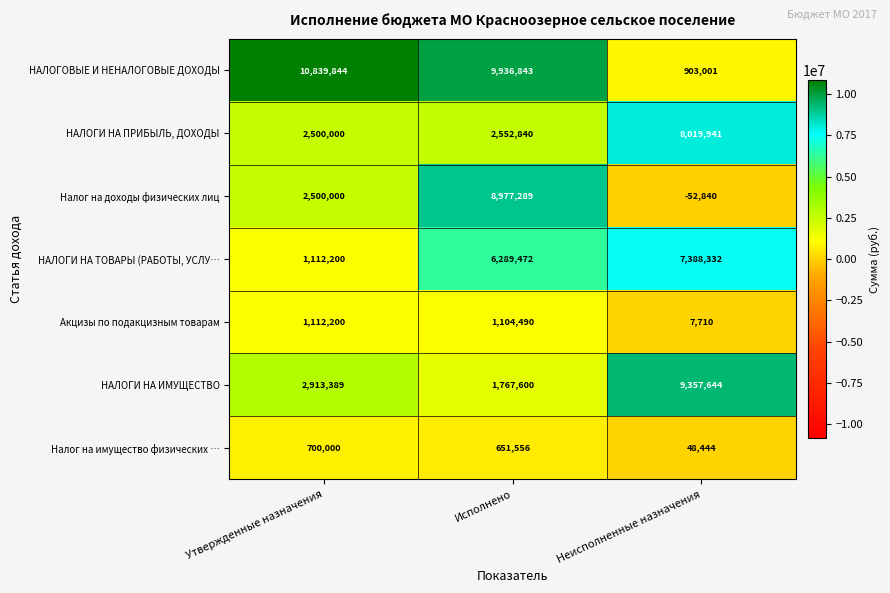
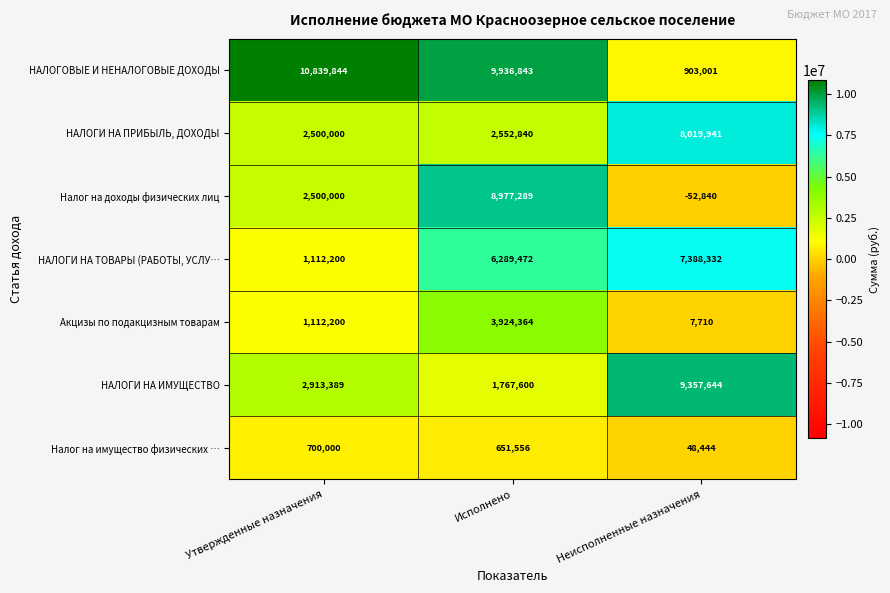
Акцизы по подакцизным товарам, Исполнено: 1,104,490 -> 3,924,364
